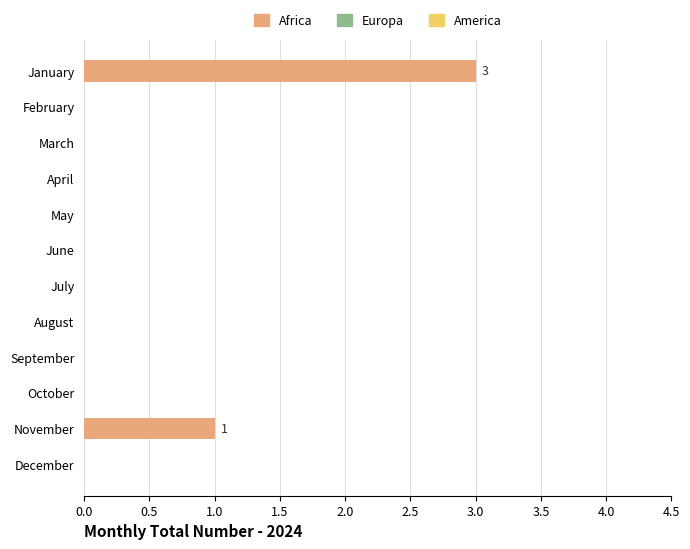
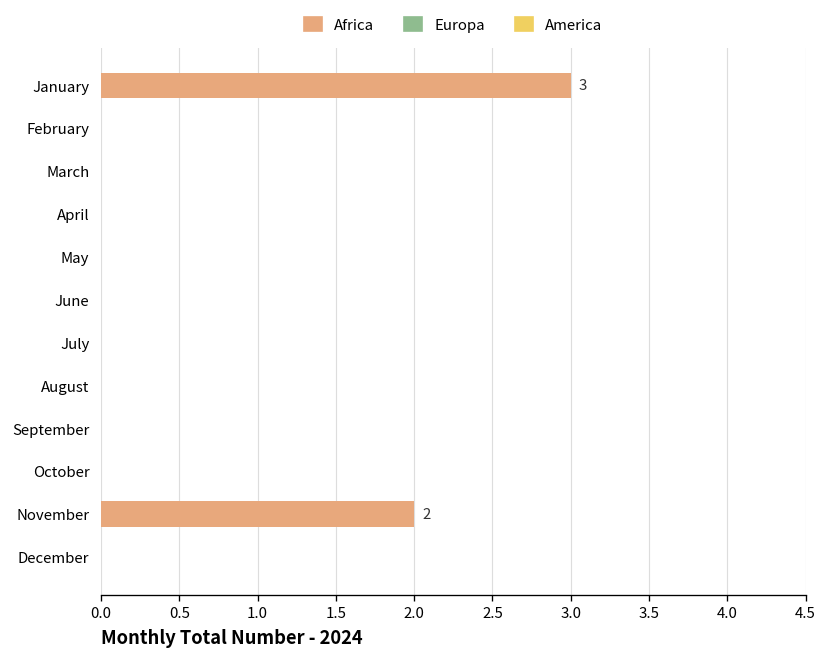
November: 1 -> 2
